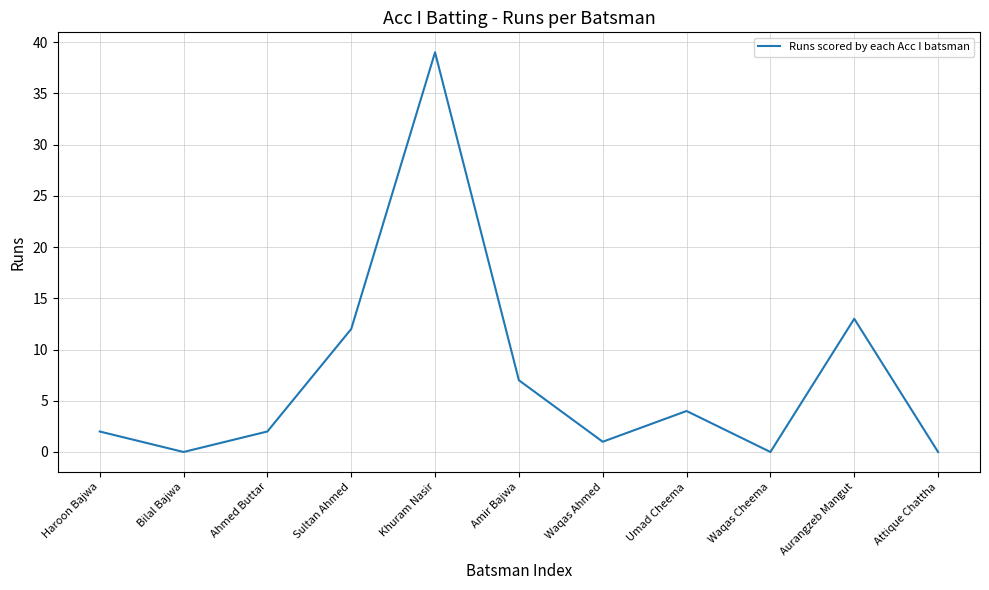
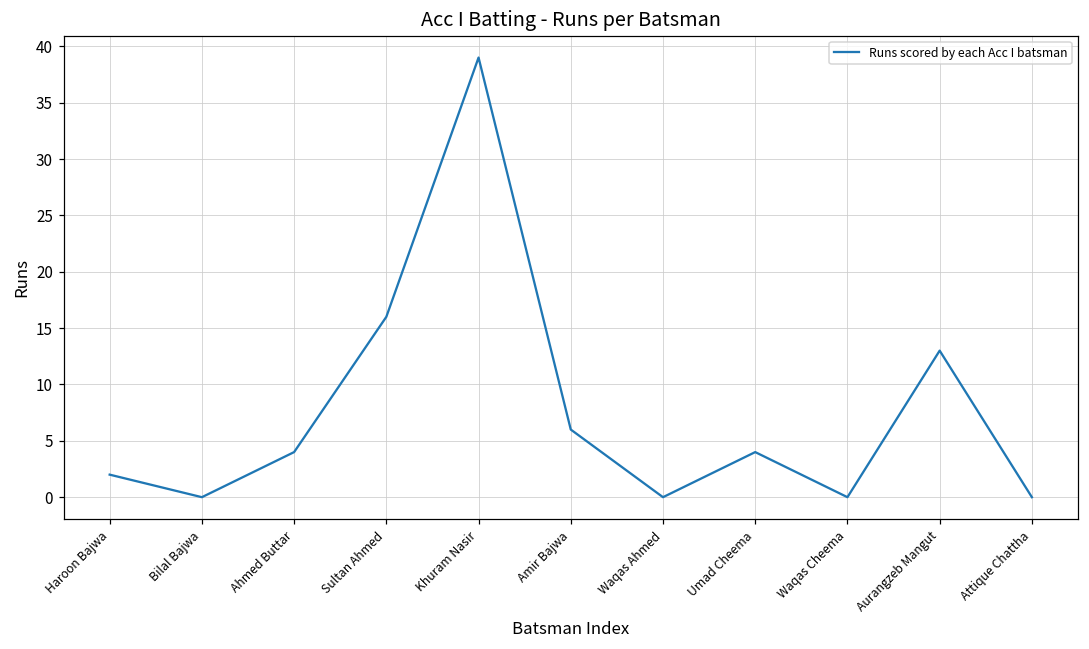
Ahmed Buttar: 2 -> 4
Sultan Ahmed: 12 -> 16
Amir Bajwa: 7 -> 6
Waqas Ahmed: 1 -> 0
